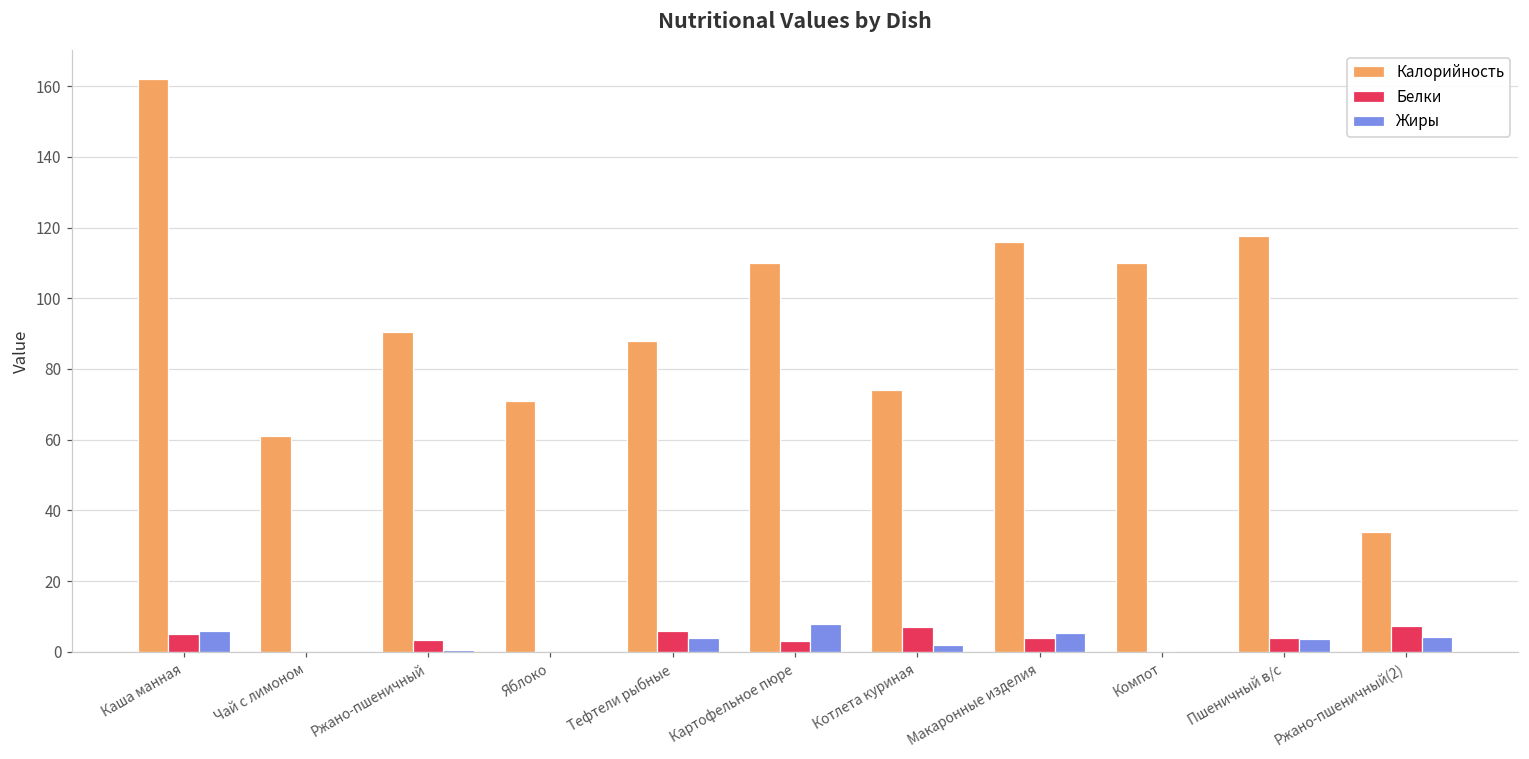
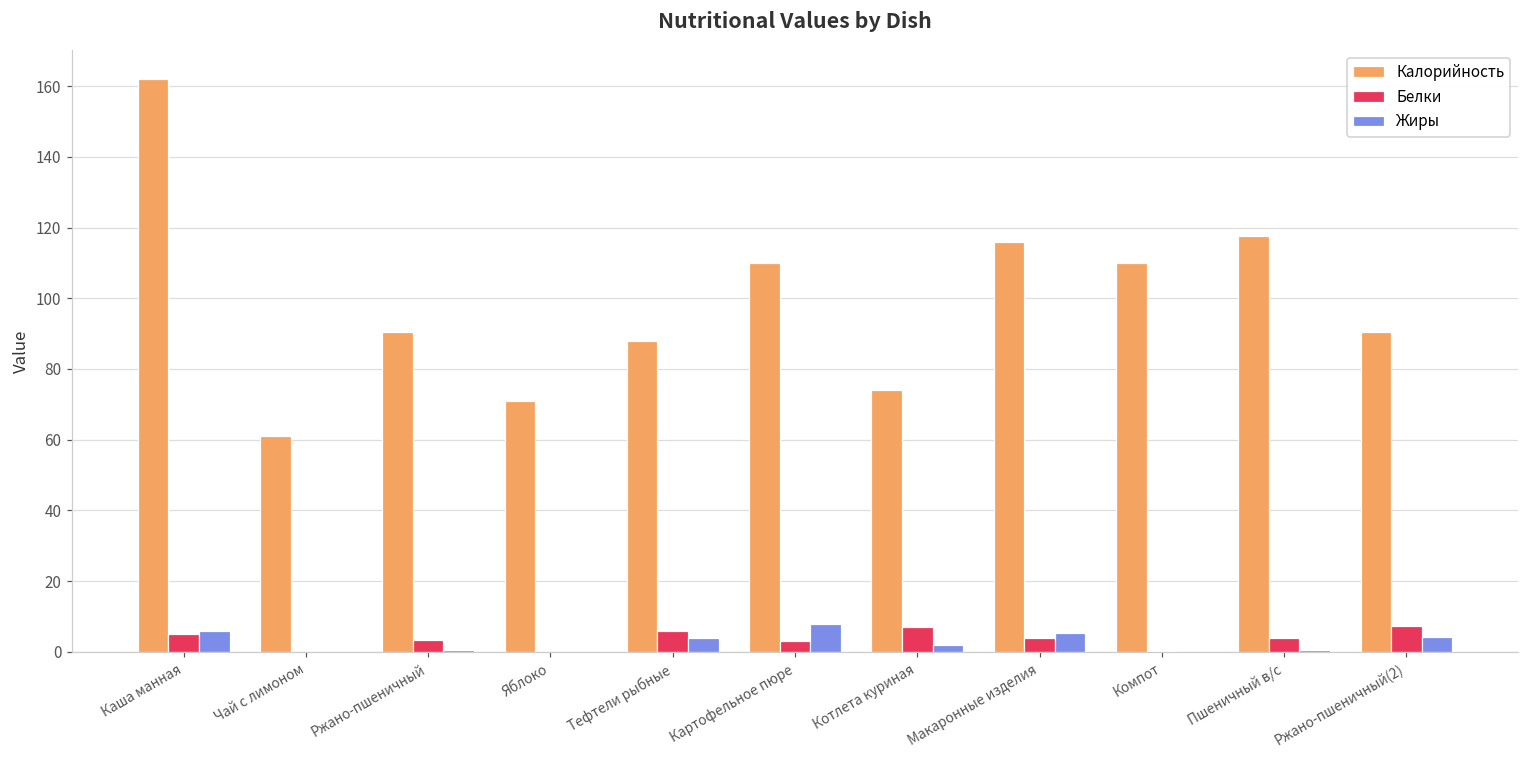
Жиры, Пшеничный в/с: 4 -> 0
Калорийность, Ржано-пшеничный(2): 34 -> 91
